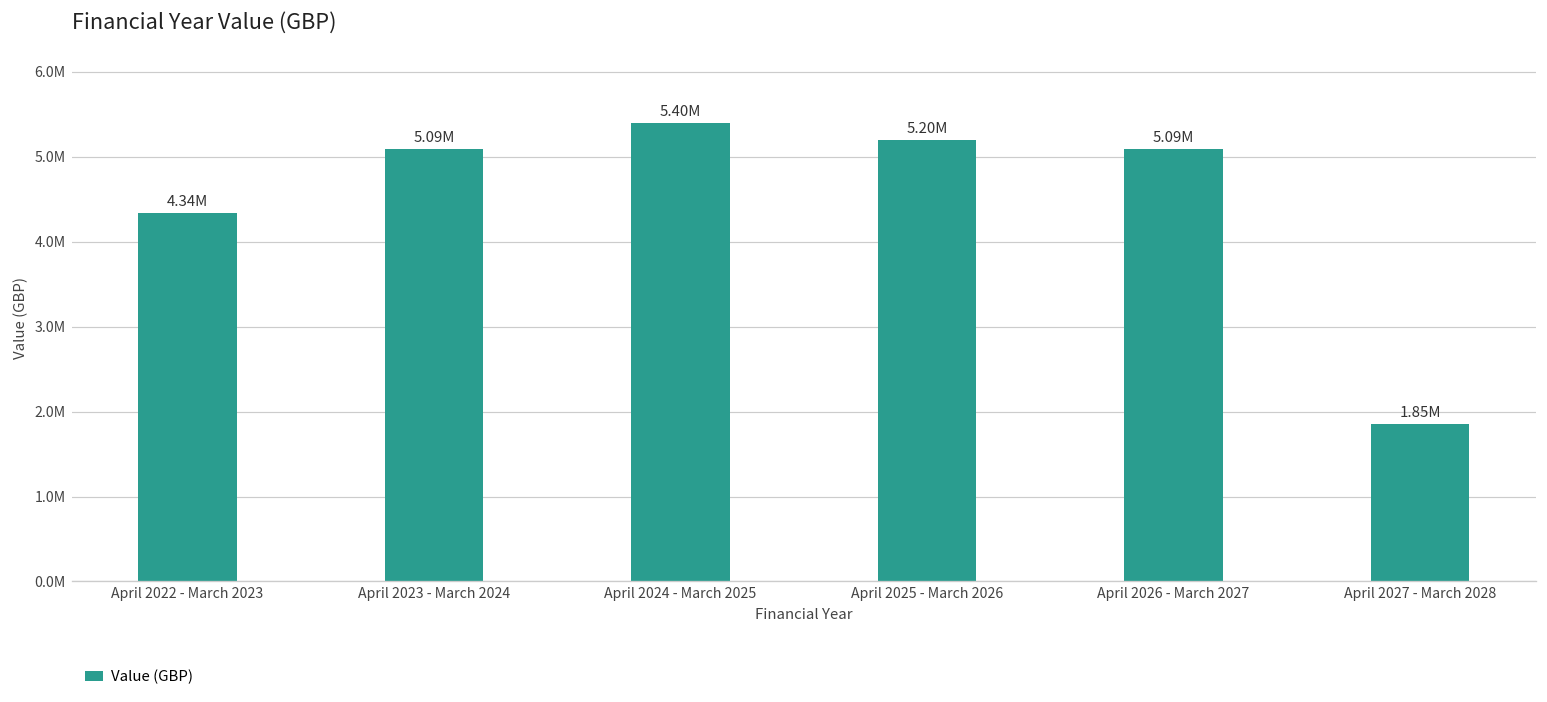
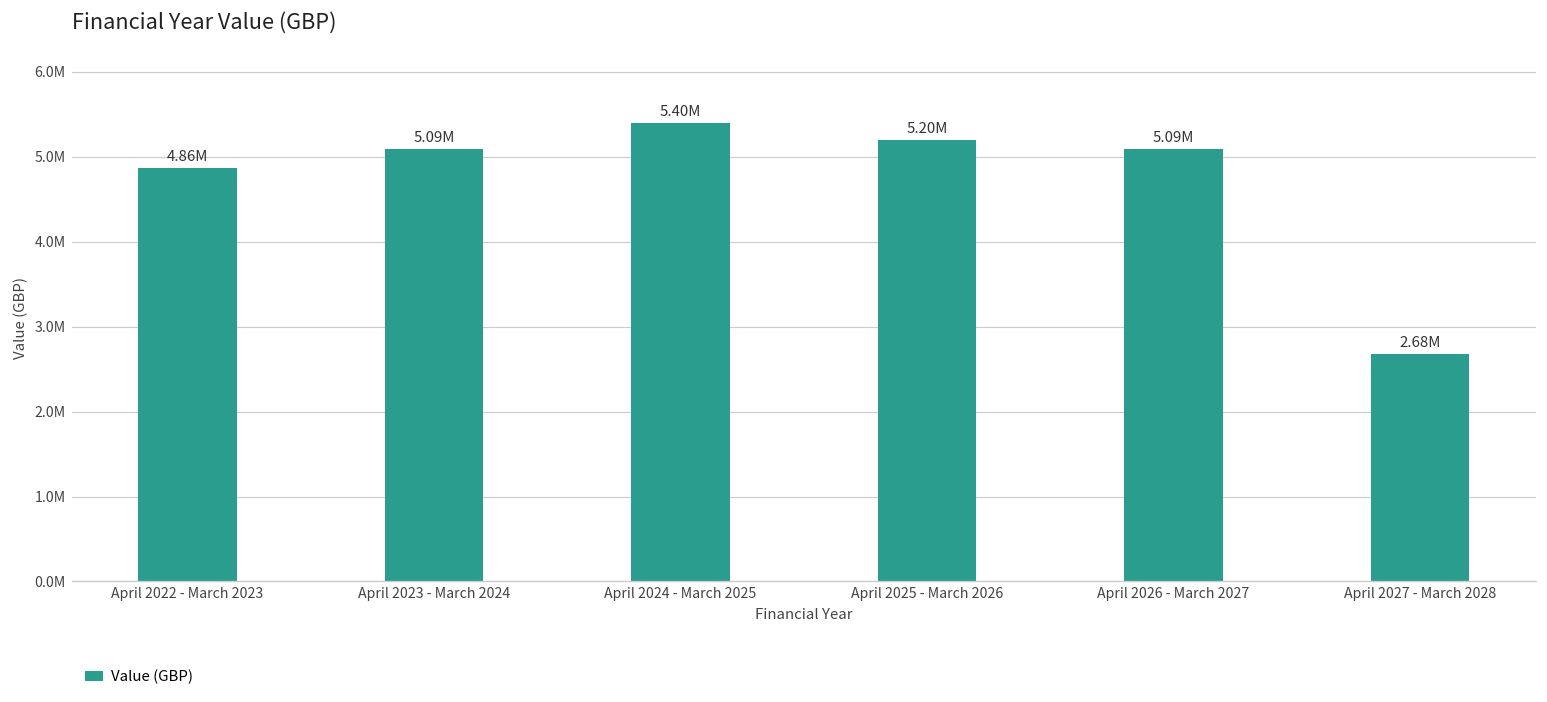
April 2022 - March 2023: 4.34M -> 4.86M
April 2027 - March 2028: 1.85M -> 2.68M
